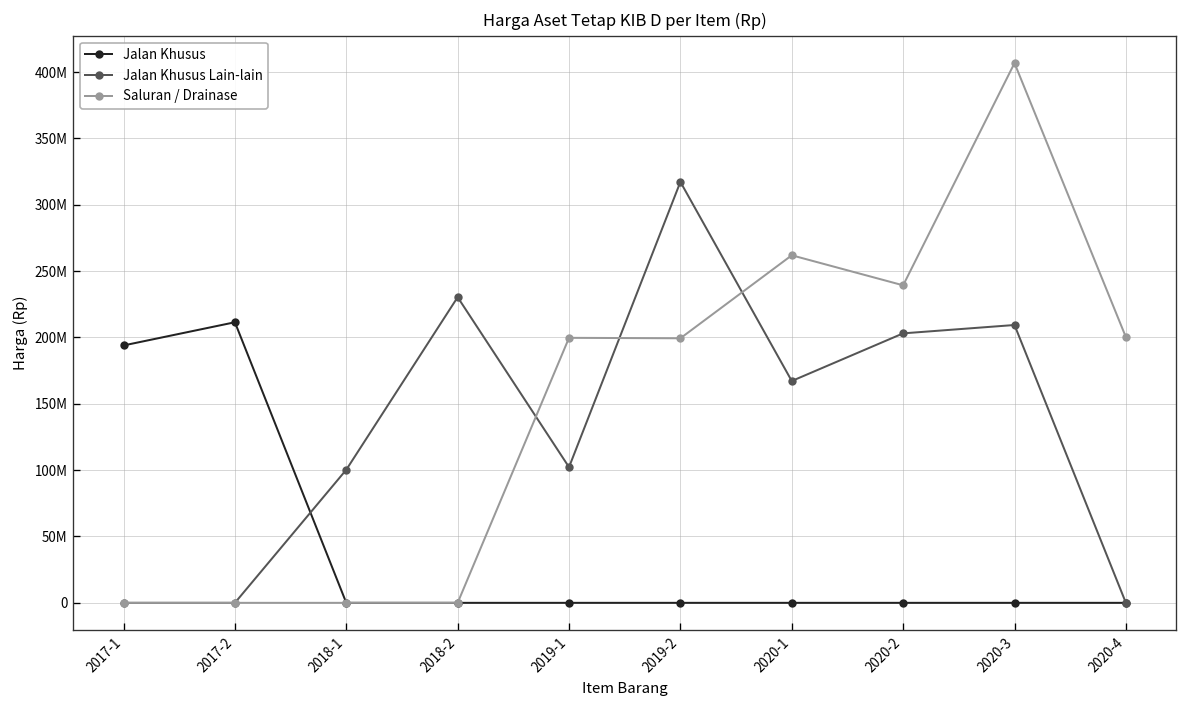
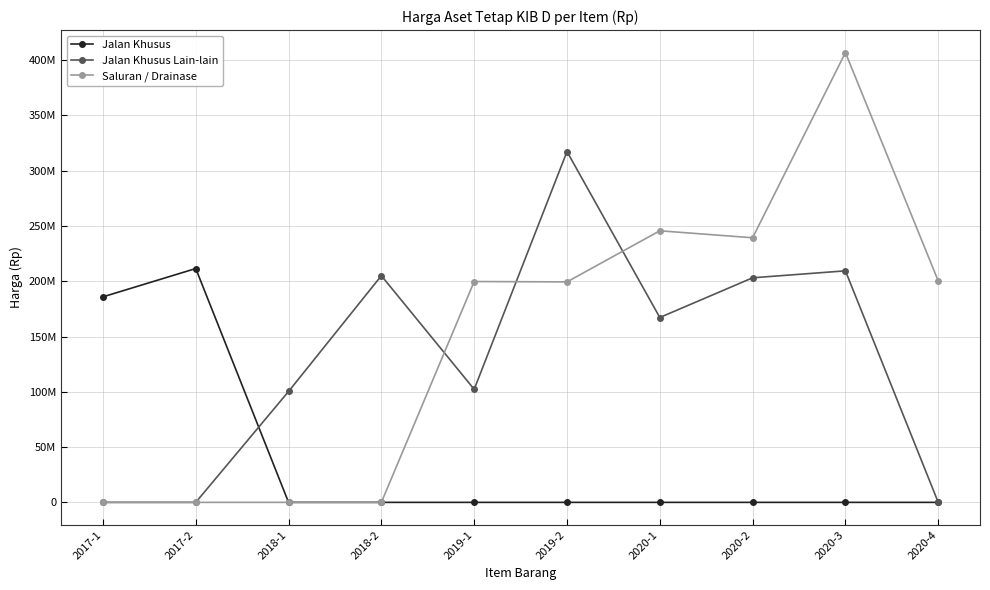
Jalan Khusus, 2017-1: 194000000 -> 186000000
Jalan Khusus Lain-lain, 2018-2: 230000000 -> 205000000
Saluran / Drainase, 2020-1: 262000000 -> 246000000
